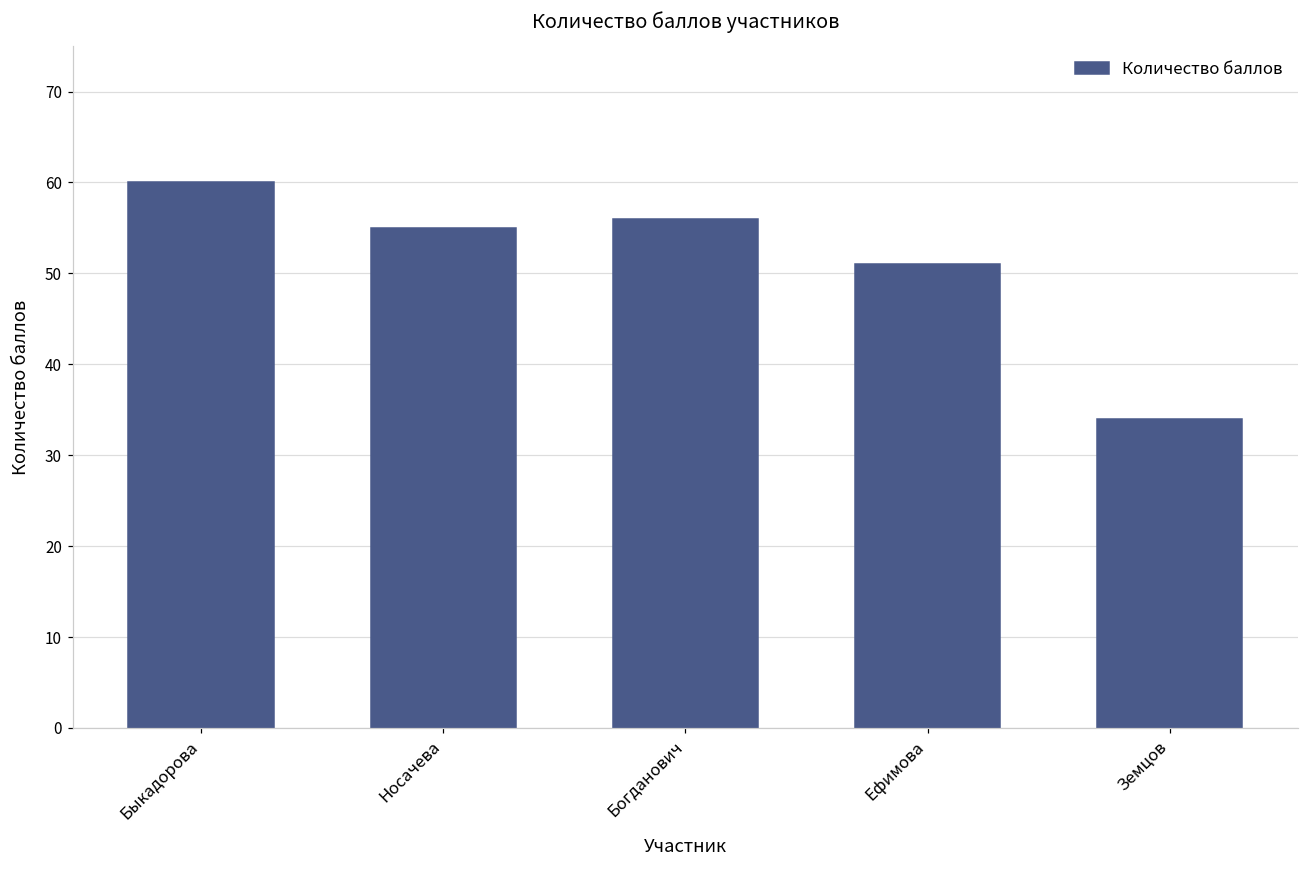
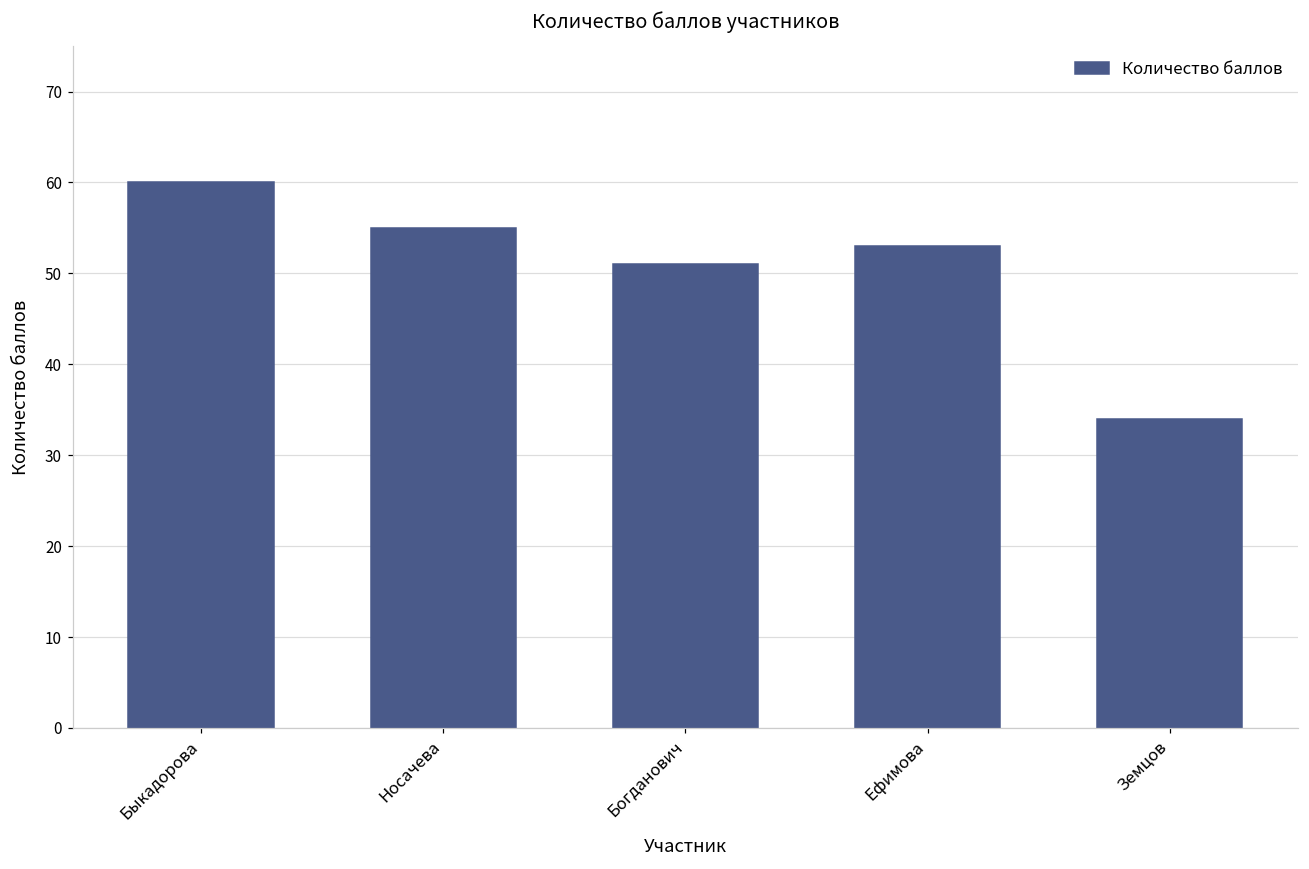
Богданович: 56 -> 51
Ефимова: 51 -> 53
